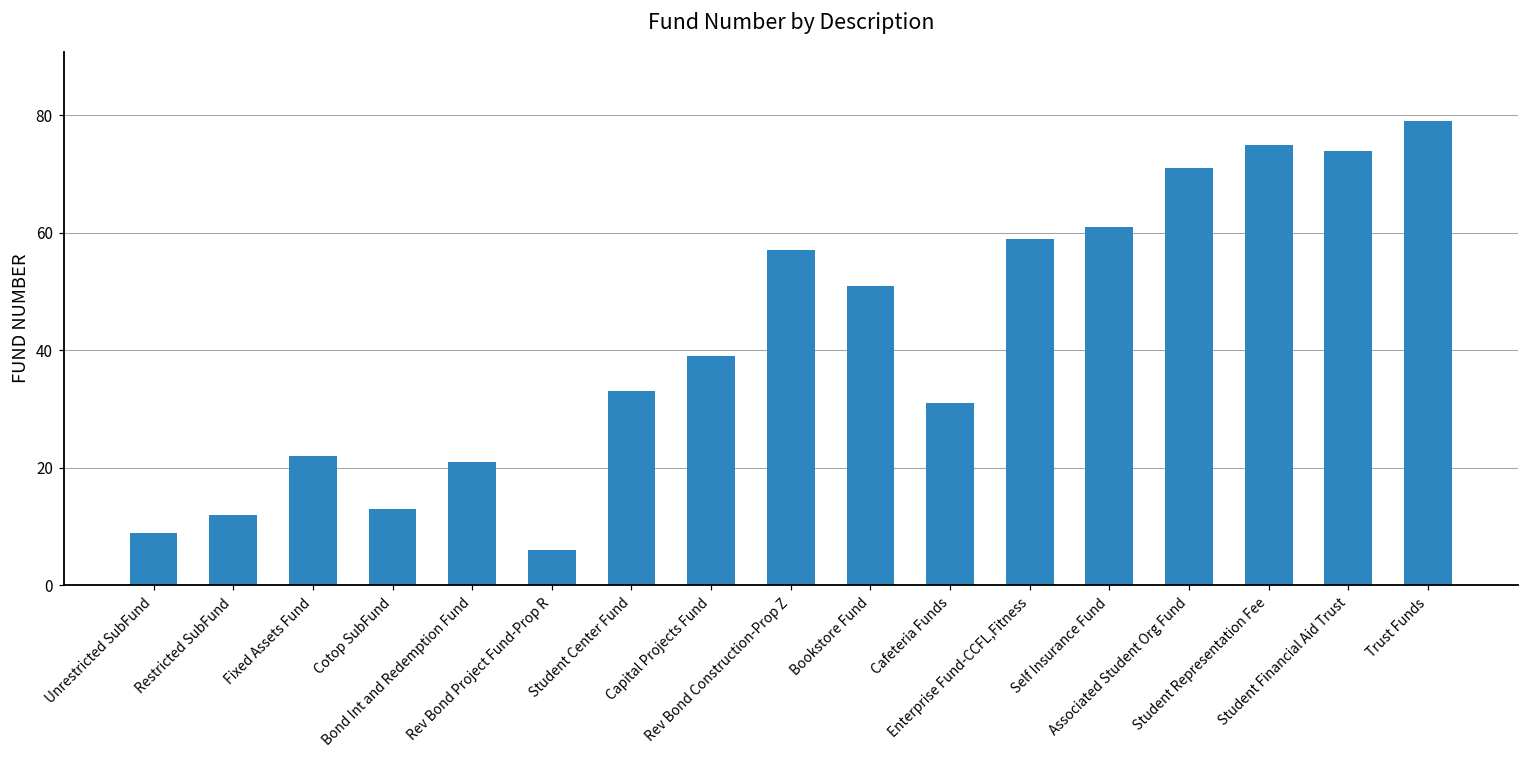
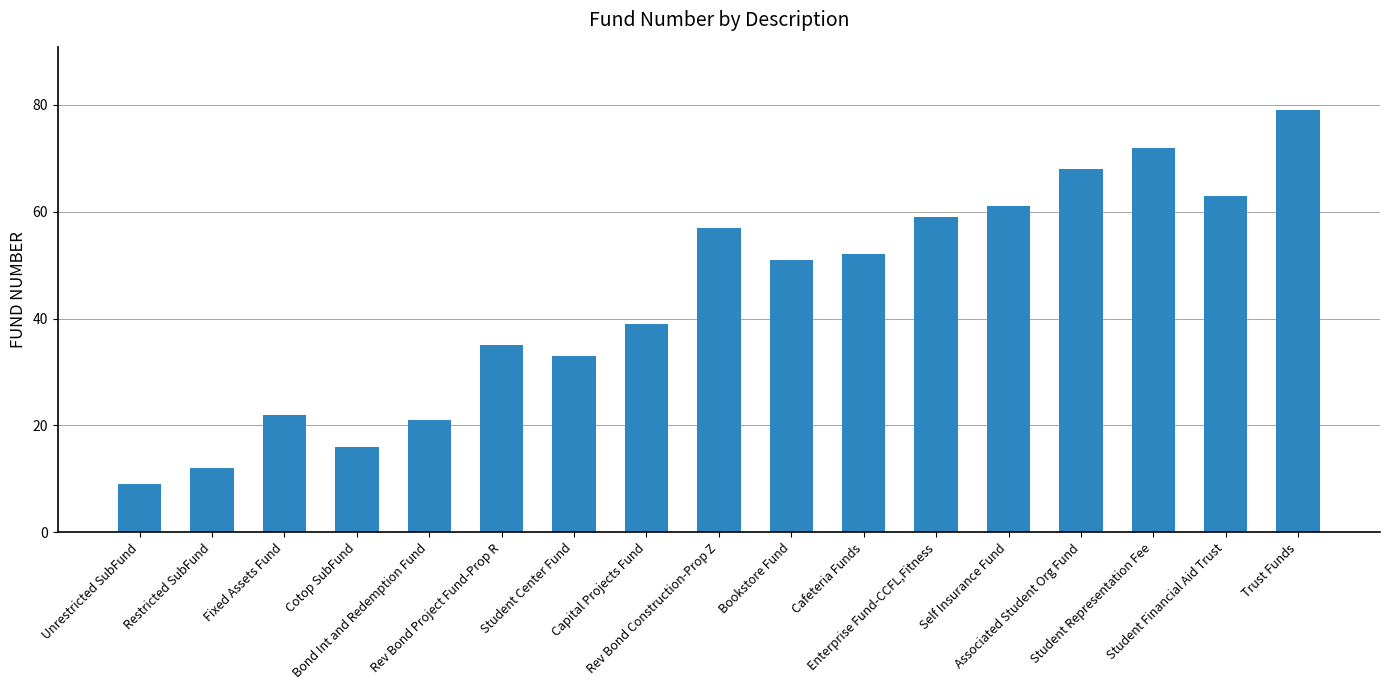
Cotop SubFund: 13 -> 16
Rev Bond Project Fund-Prop R: 6 -> 35
Cafeteria Funds: 31 -> 52
Associated Student Org Fund: 71 -> 68
Student Representation Fee: 75 -> 72
Student Financial Aid Trust: 74 -> 63
